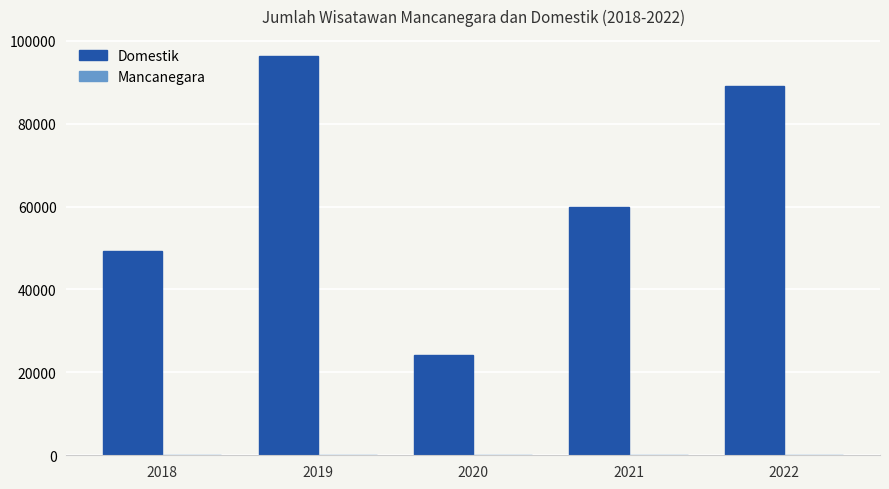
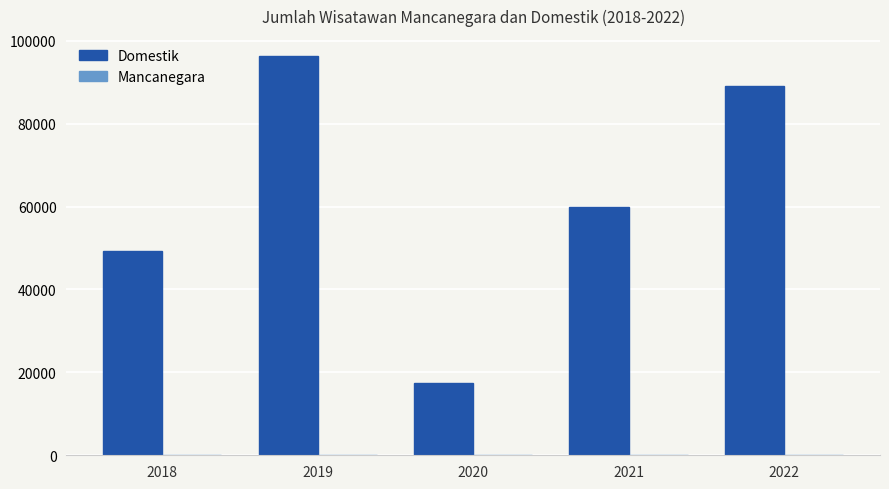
Domestik, 2020: 24000 -> 17000
